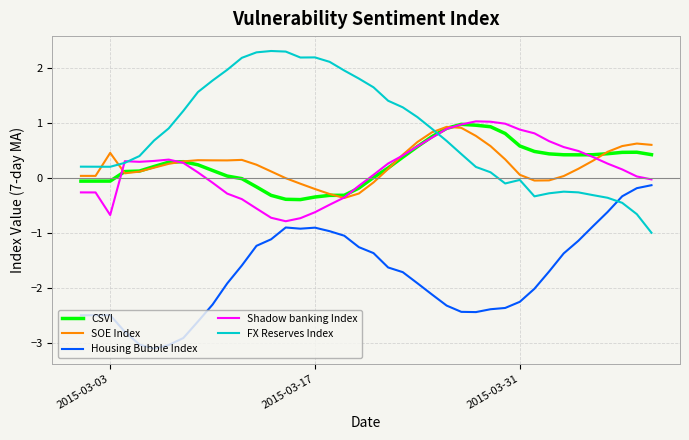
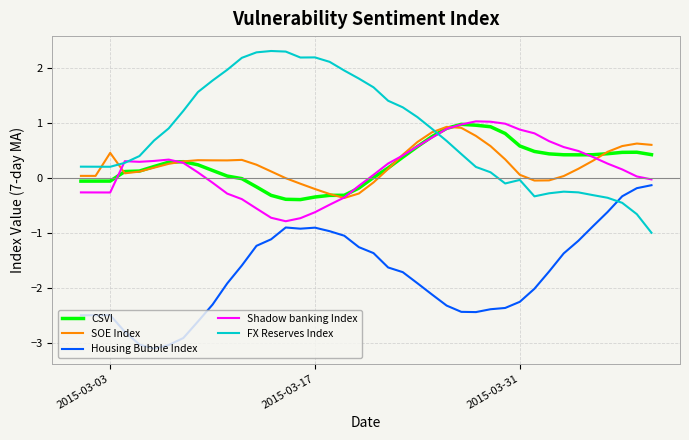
Shadow banking Index, 2015-03-03: -0.7 -> -0.3
